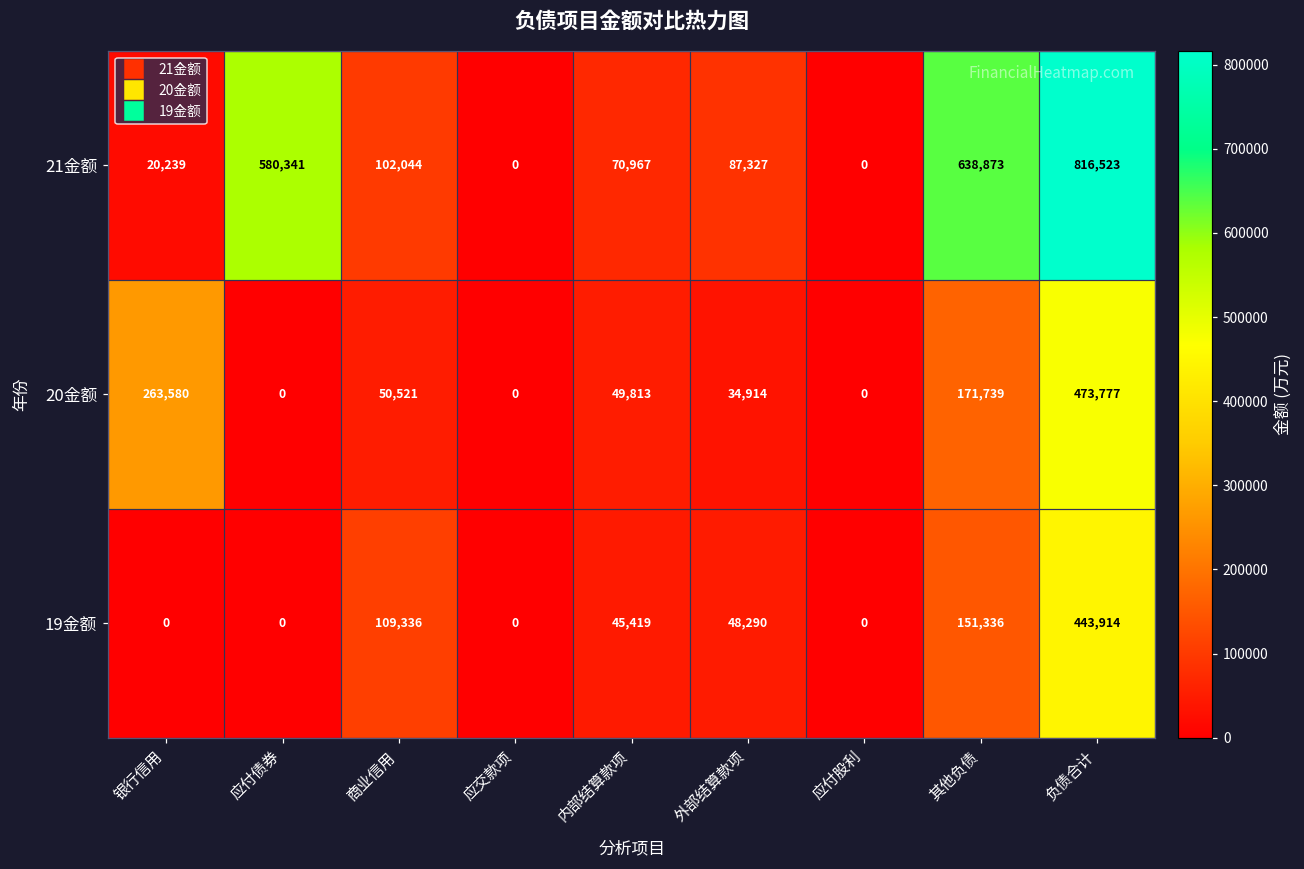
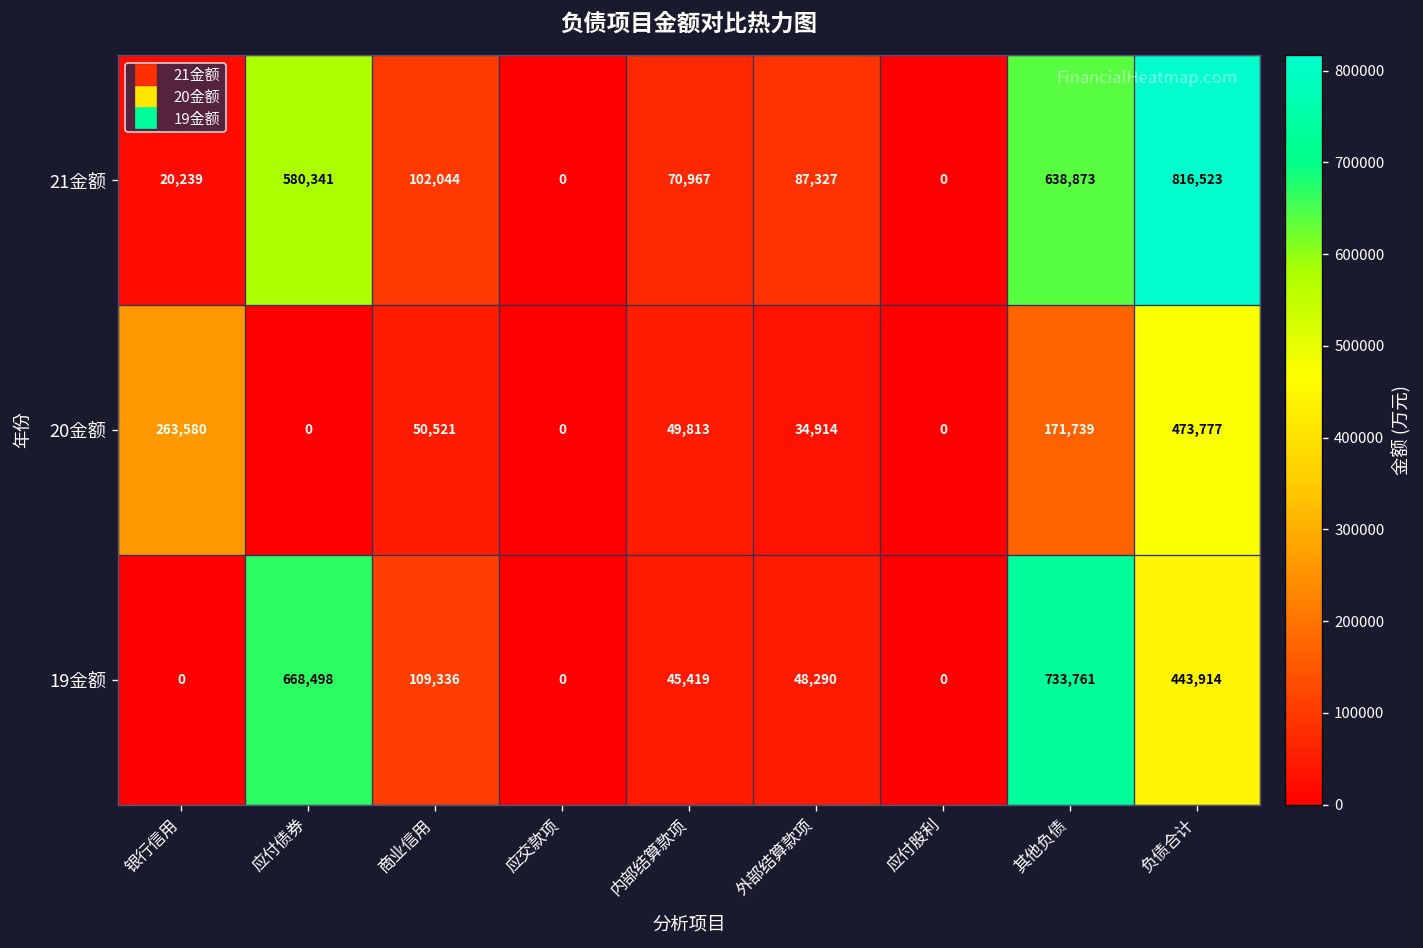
19金额, 应付债券: 0 -> 668,498
19金额, 其他负债: 151,336 -> 733,761
